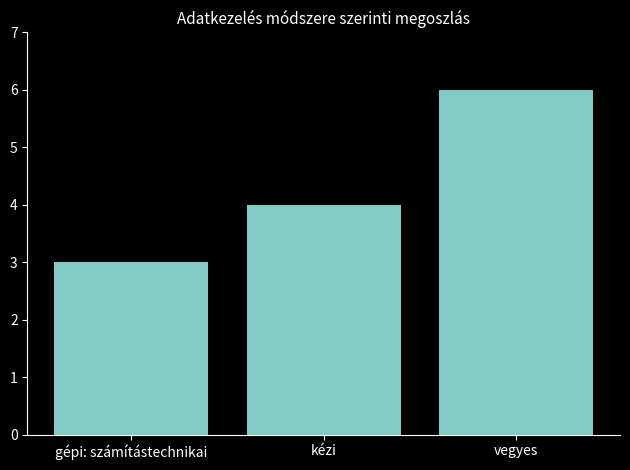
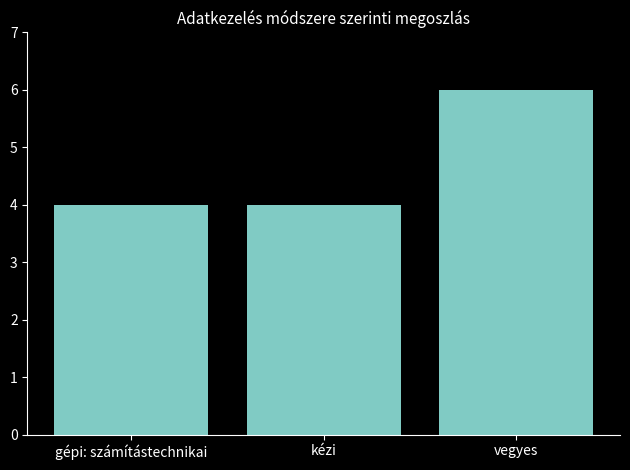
gépi: számítástechnikai: 3 -> 4
